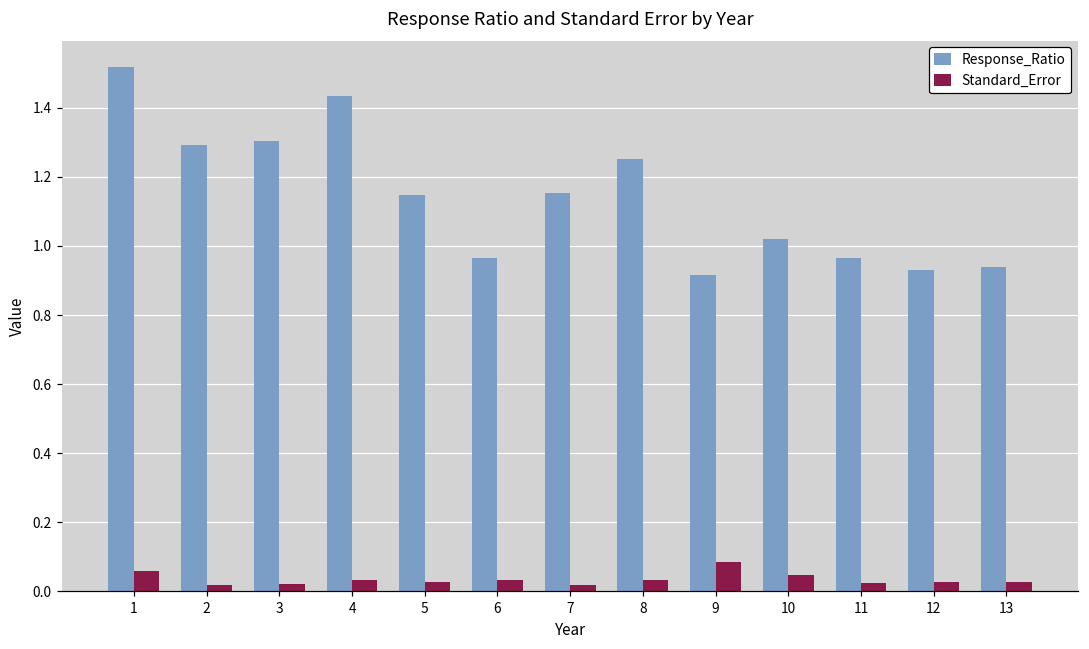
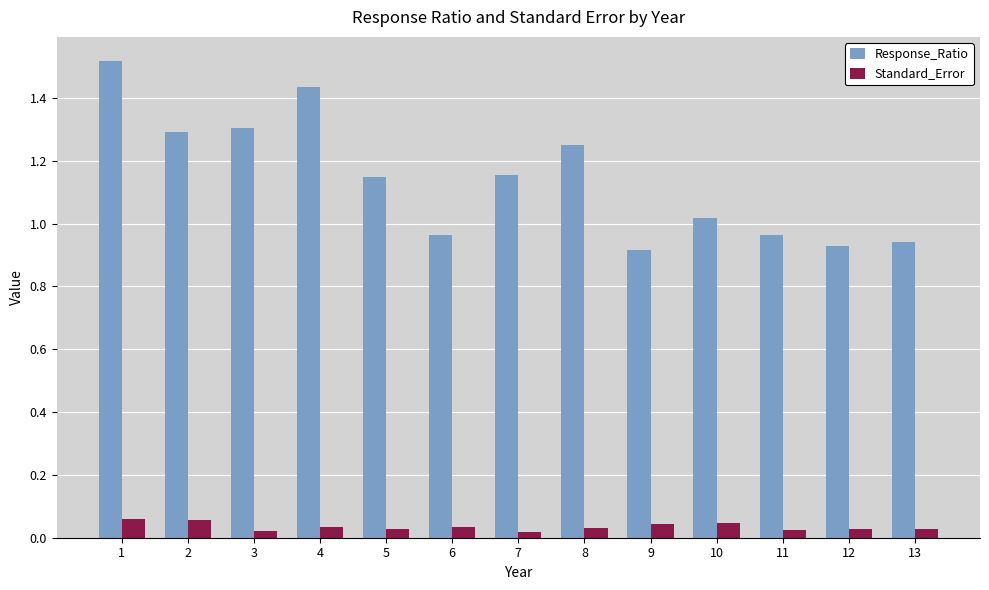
Standard_Error, 2: 0.02 -> 0.06
Standard_Error, 9: 0.08 -> 0.05
